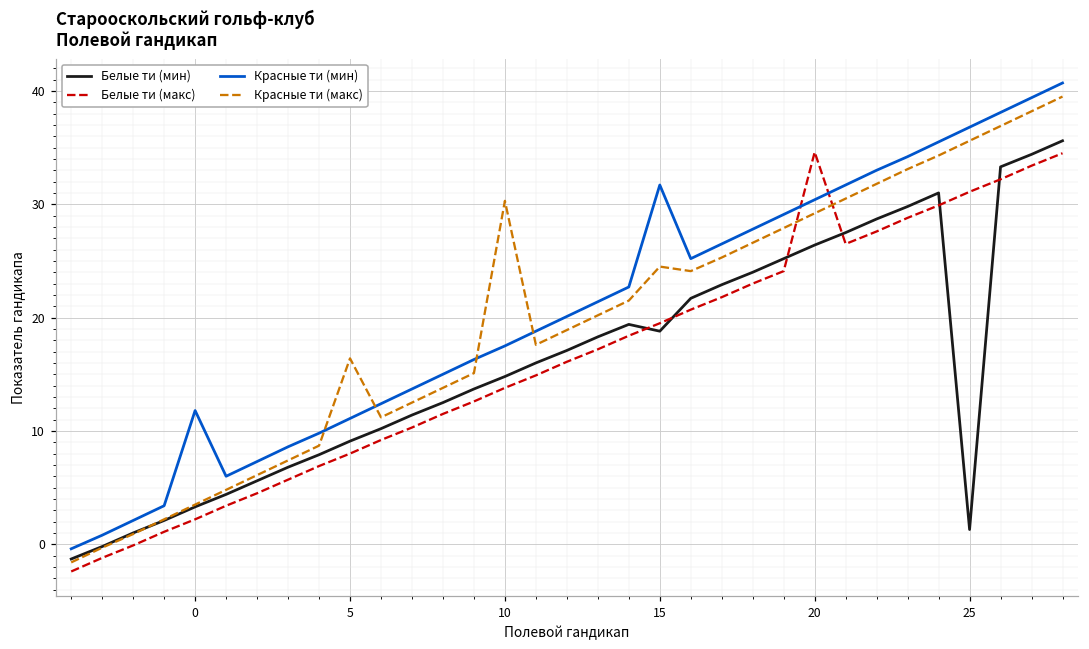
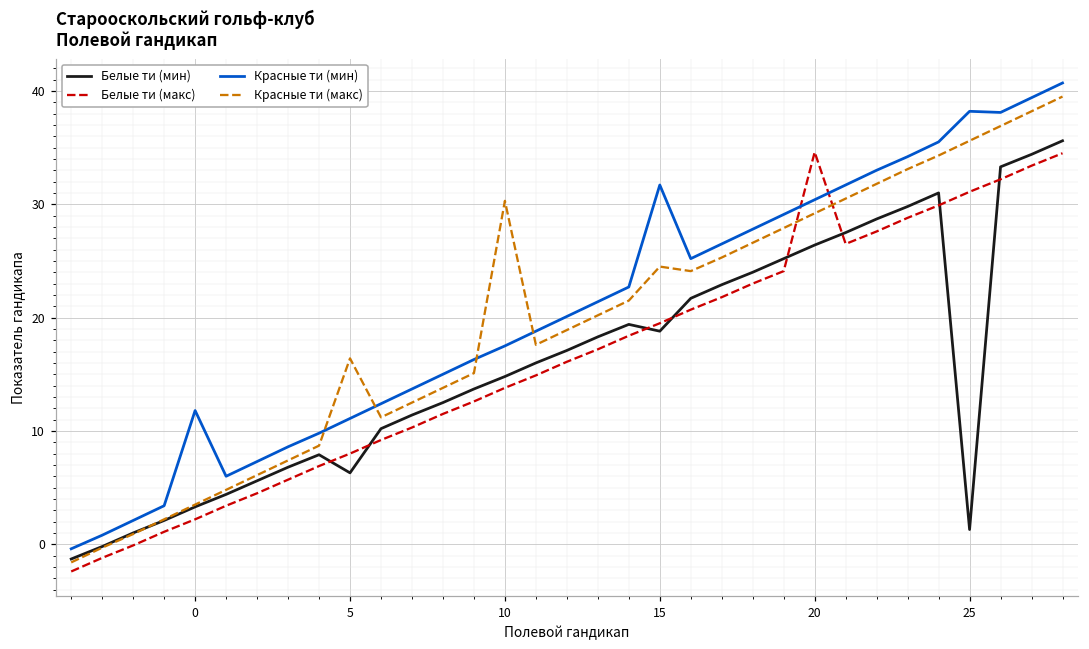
Белые ти (мин), 5: 9.1 -> 6.3
Красные ти (мин), 25: 36.8 -> 38.2
